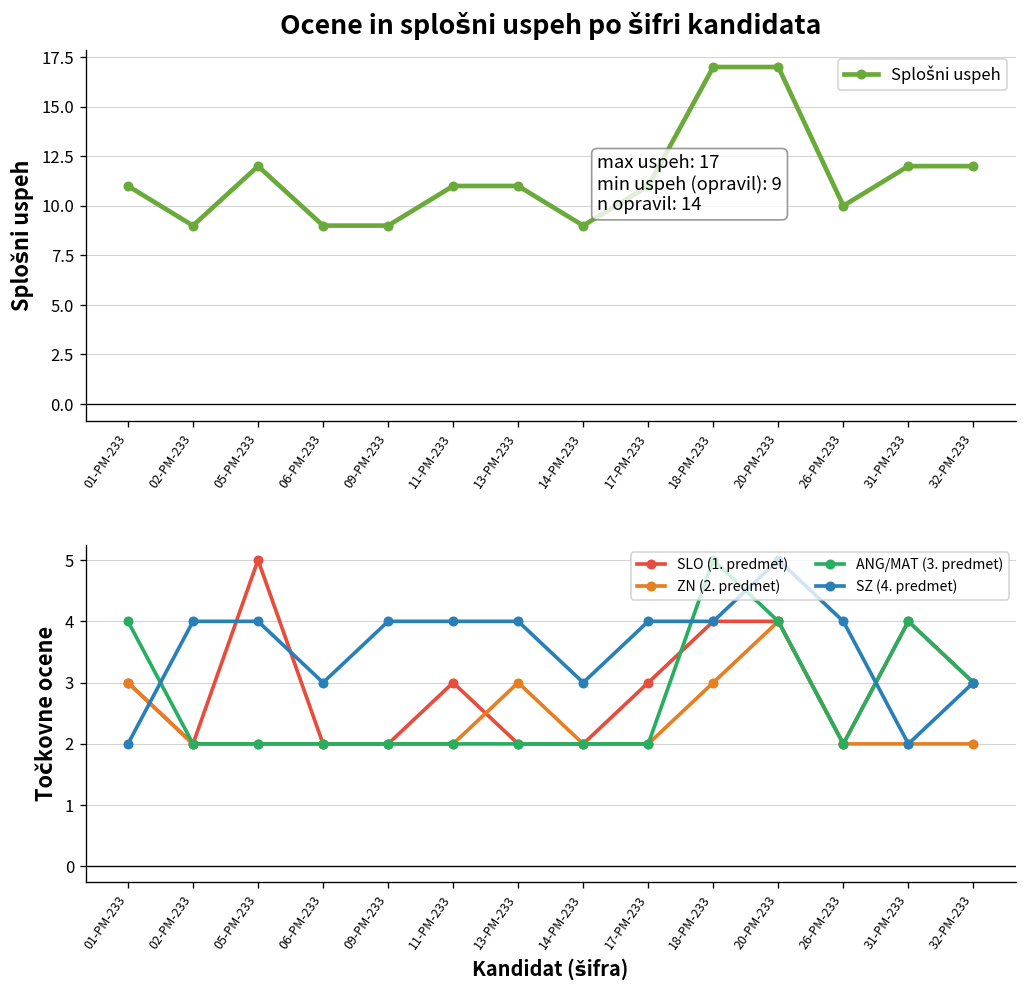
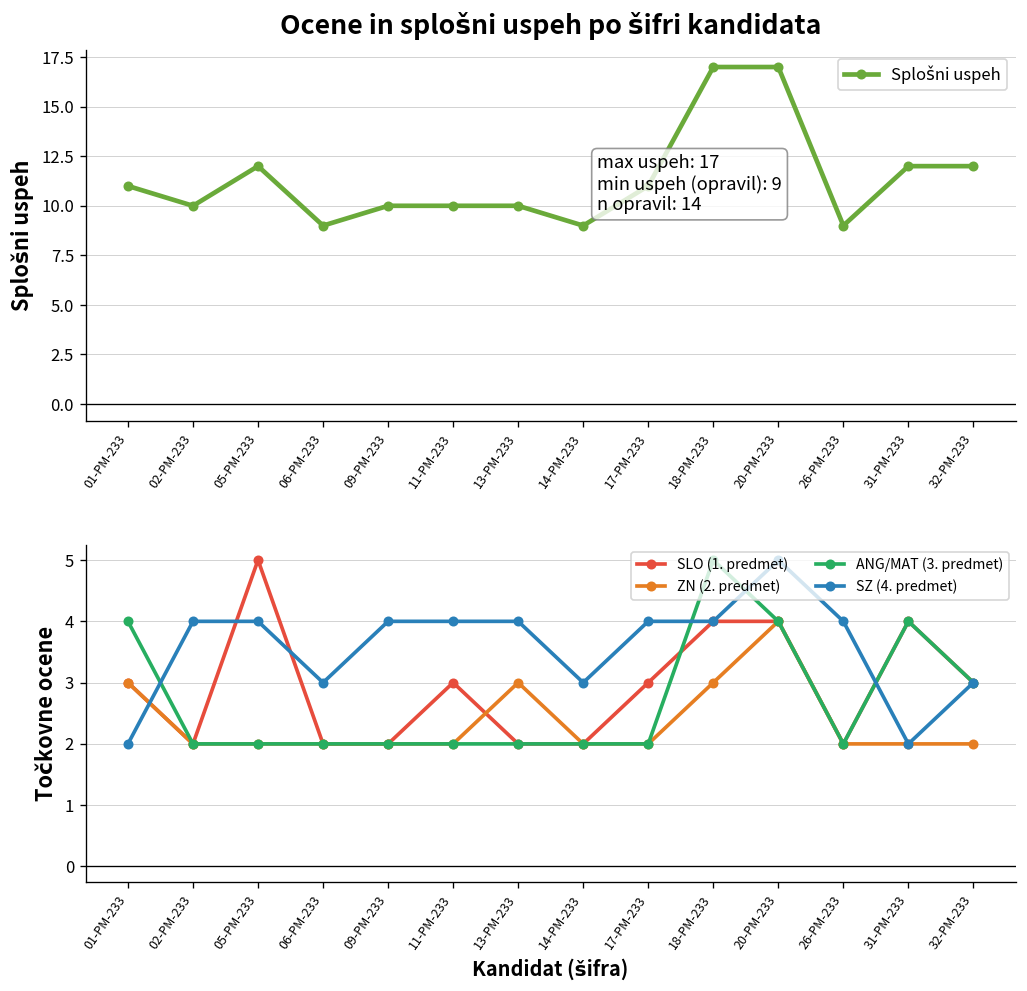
Ocene in splošni uspeh po šifri kandidata, 02-PM-233: 9 -> 10
Ocene in splošni uspeh po šifri kandidata, 09-PM-233: 9 -> 10
Ocene in splošni uspeh po šifri kandidata, 11-PM-233: 11 -> 10
Ocene in splošni uspeh po šifri kandidata, 13-PM-233: 11 -> 10
Ocene in splošni uspeh po šifri kandidata, 26-PM-233: 10 -> 9
